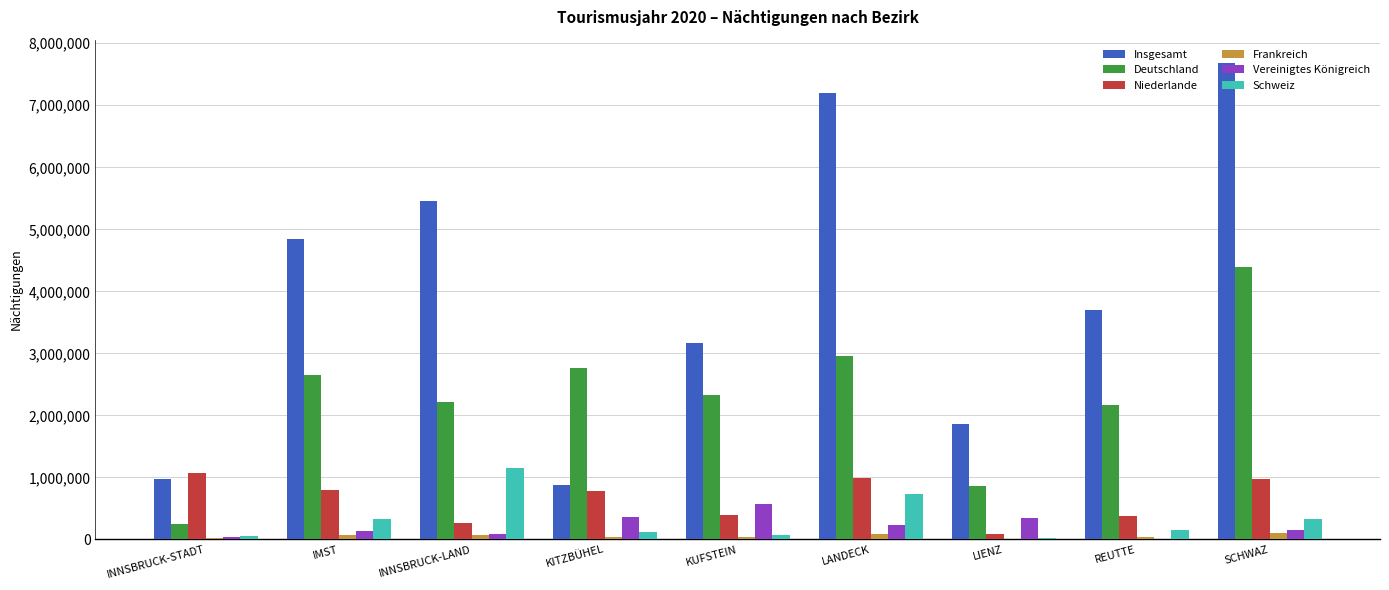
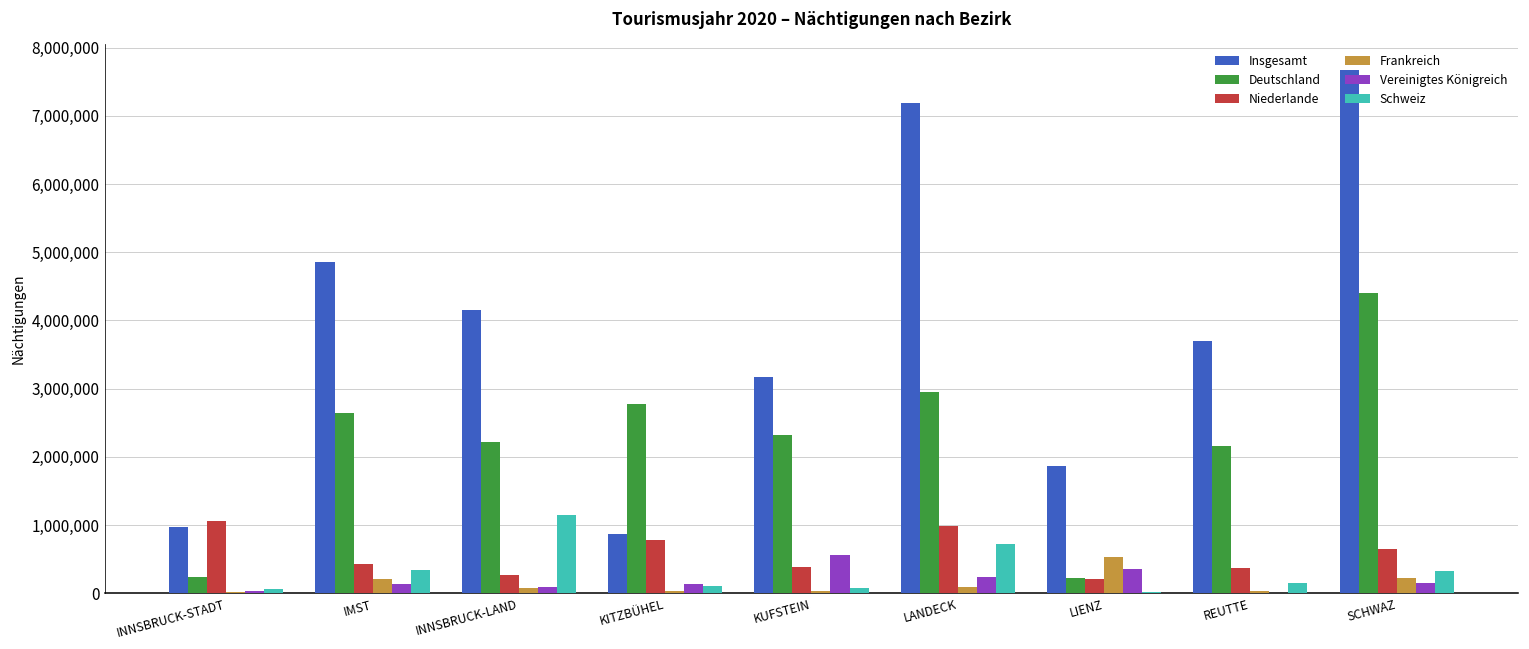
Niederlande, IMST: 800,000 -> 400,000
Frankreich, IMST: 100,000 -> 200,000
Insgesamt, INNSBRUCK-LAND: 5,500,000 -> 4,100,000
Vereinigtes Königreich, KITZBÜHEL: 400,000 -> 100,000
Deutschland, LIENZ: 900,000 -> 200,000
Niederlande, LIENZ: 100,000 -> 200,000
Frankreich, LIENZ: 0 -> 500,000
Niederlande, SCHWAZ: 1,000,000 -> 700,000
Frankreich, SCHWAZ: 100,000 -> 200,000
